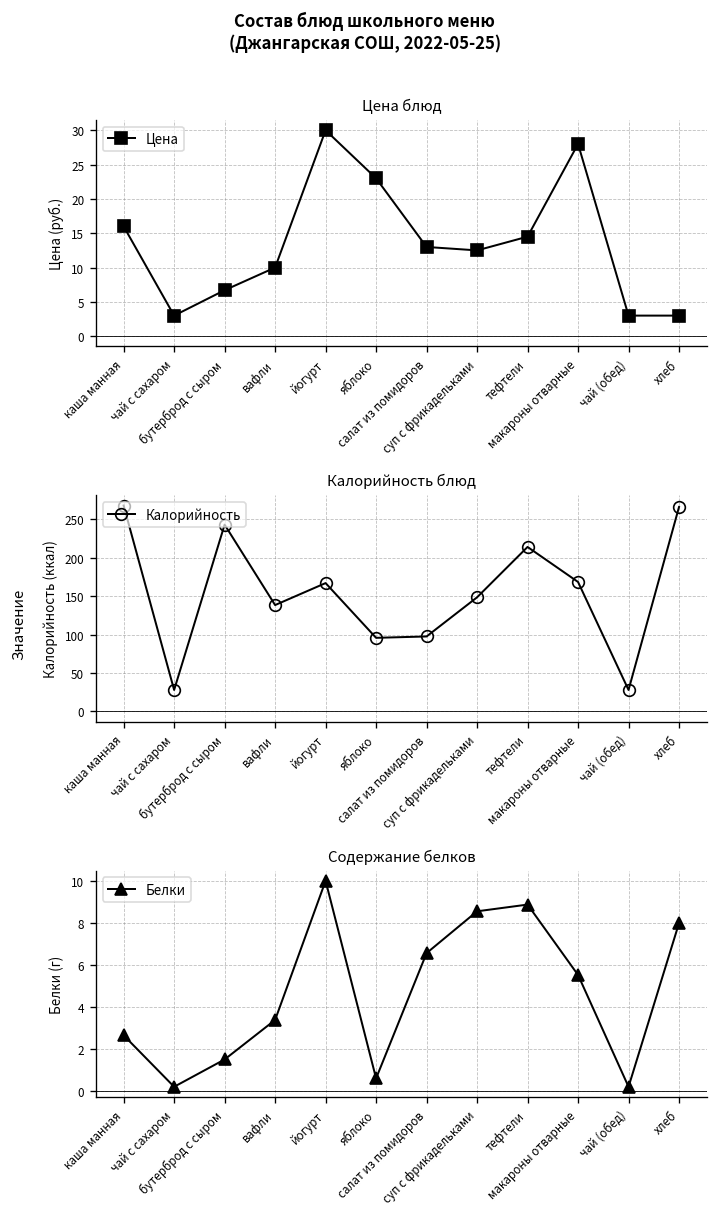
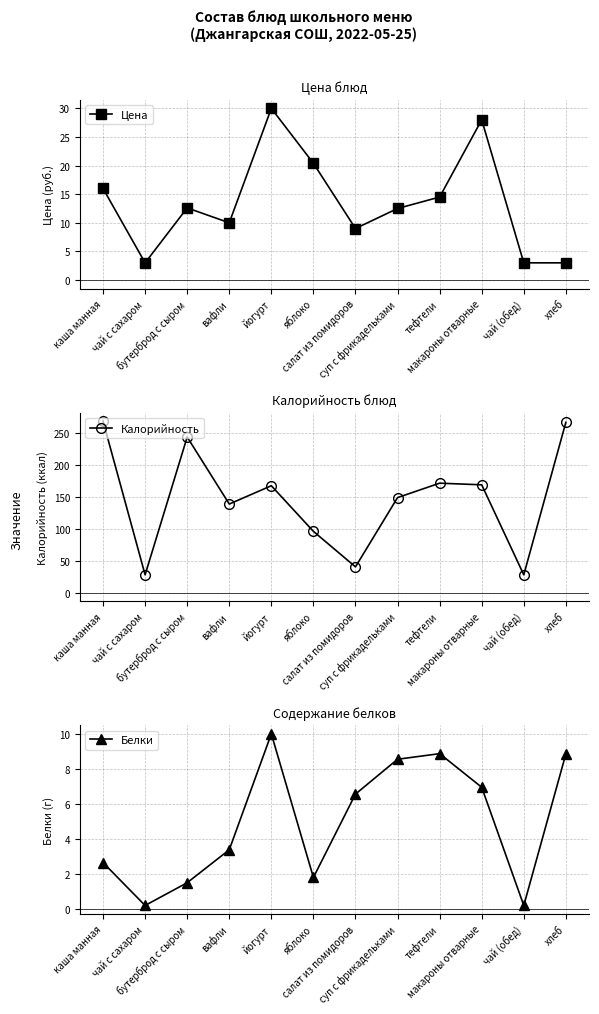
Цена блюд, бутерброд с сыром: 7 -> 13
Цена блюд, яблоко: 23 -> 20
Цена блюд, салат из помидоров: 13 -> 9
Калорийность блюд, салат из помидоров: 100 -> 40
Калорийность блюд, тефтели: 210 -> 170
Содержание белков, яблоко: 0.6 -> 1.8
Содержание белков, макароны отварные: 5.5 -> 7.0
Содержание белков, хлеб: 8.0 -> 8.9
